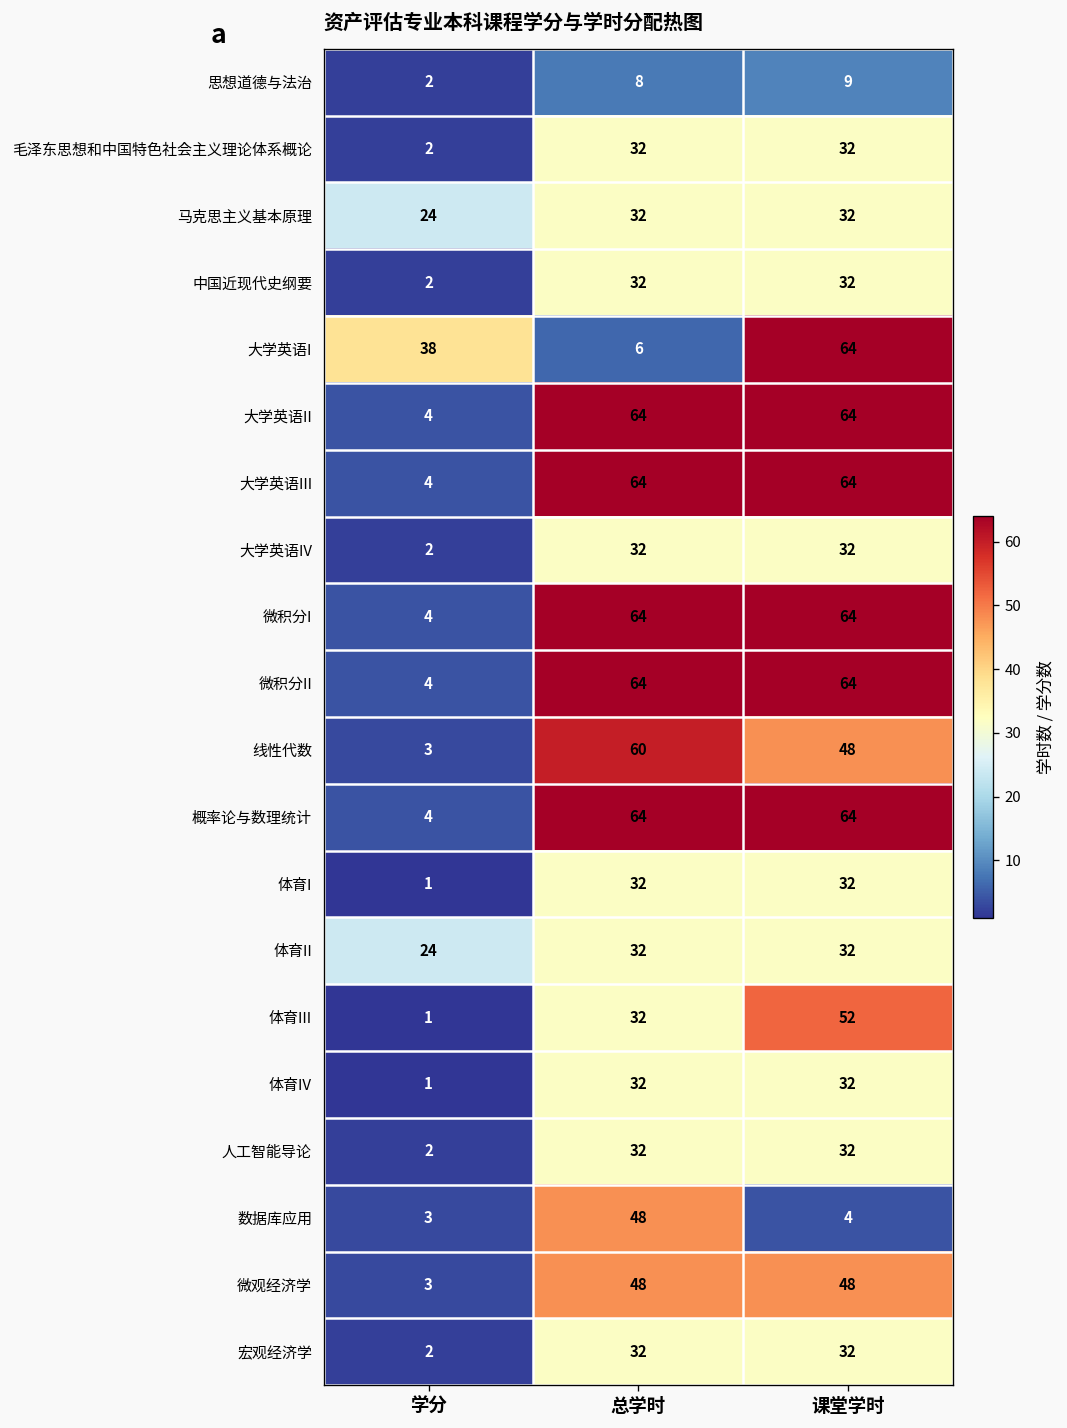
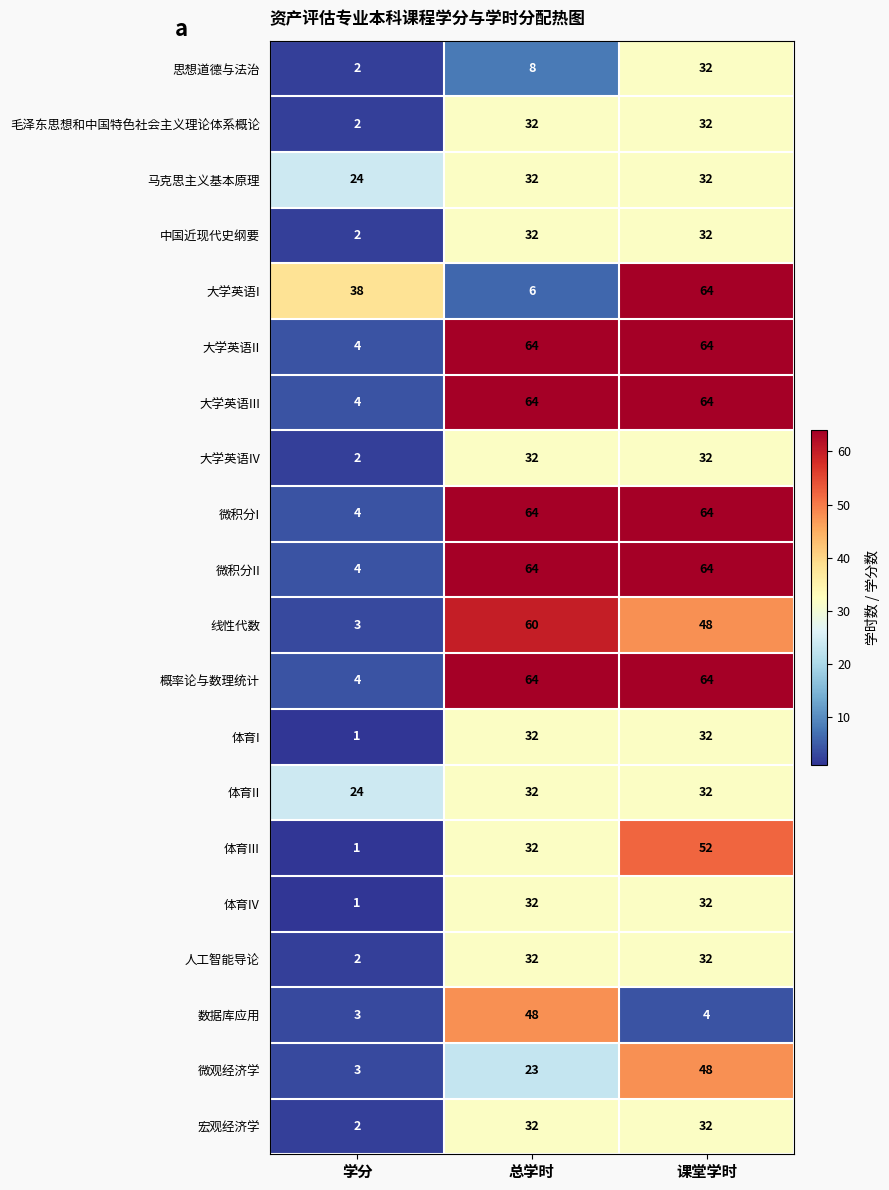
思想道德与法治, 课堂学时: 9 -> 32
微观经济学, 总学时: 48 -> 23
